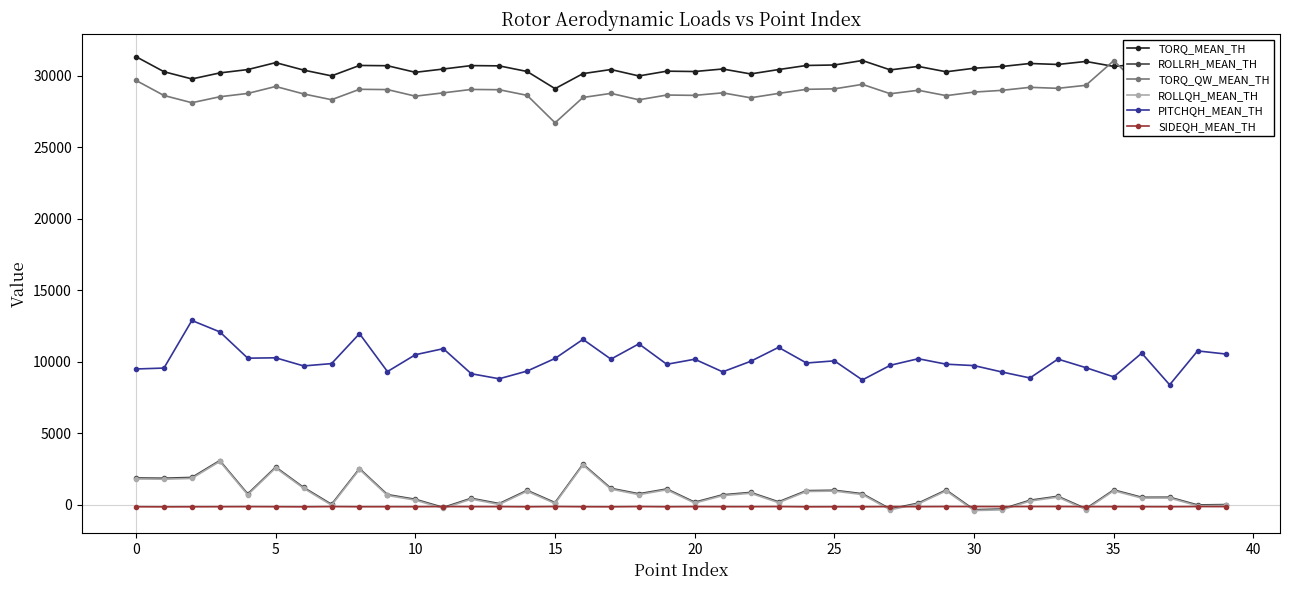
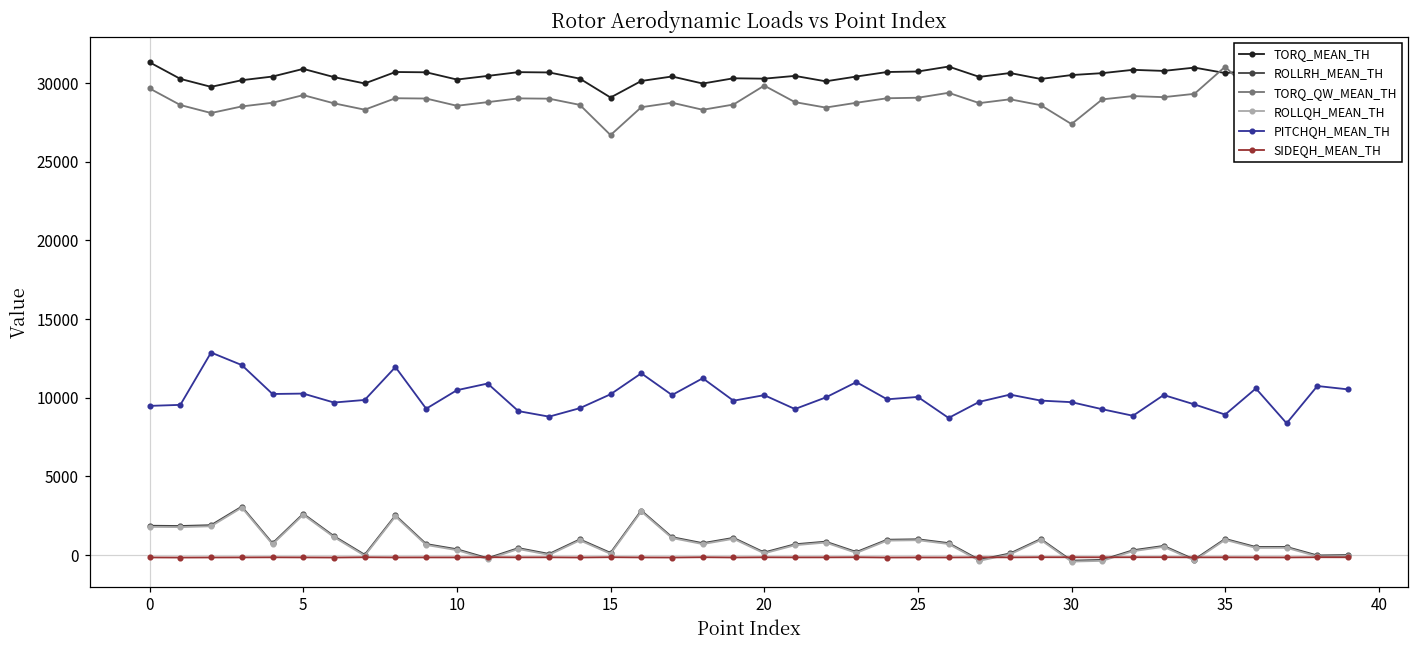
TORQ_QW_MEAN_TH, 20: 28600 -> 29800
TORQ_QW_MEAN_TH, 30: 28800 -> 27400
